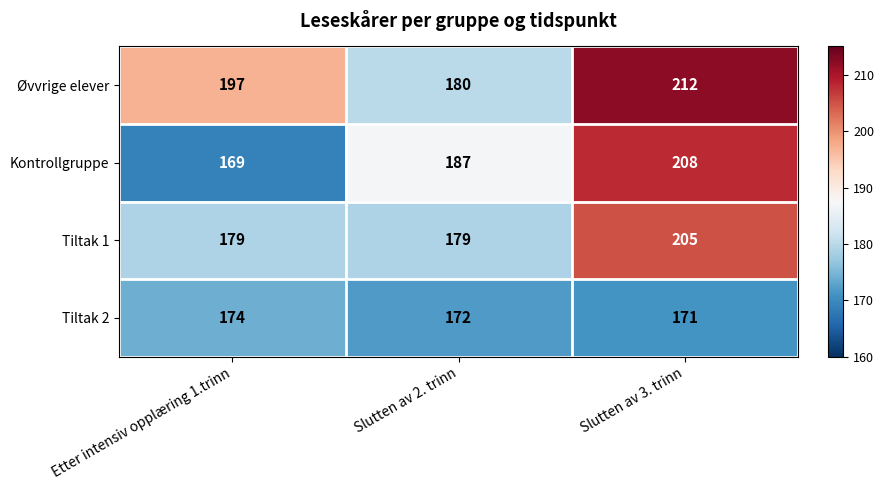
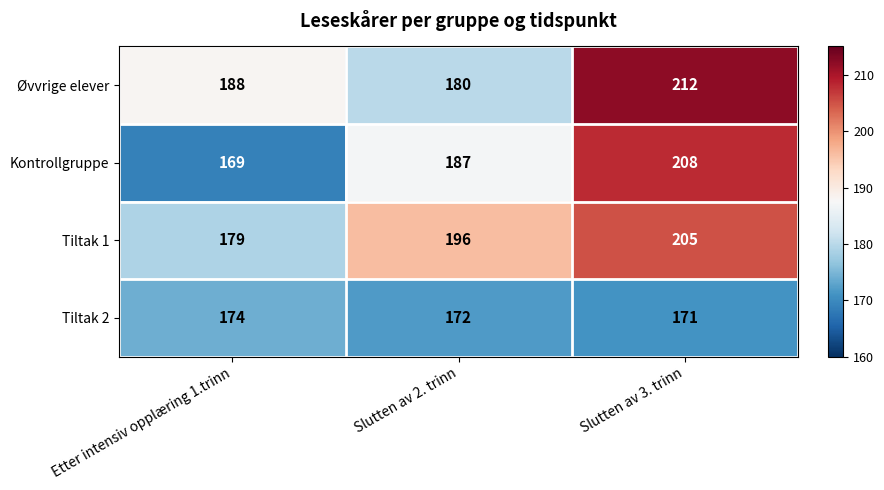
Øvvrige elever, Etter intensiv opplæring 1.trinn: 197 -> 188
Tiltak 1, Slutten av 2. trinn: 179 -> 196
